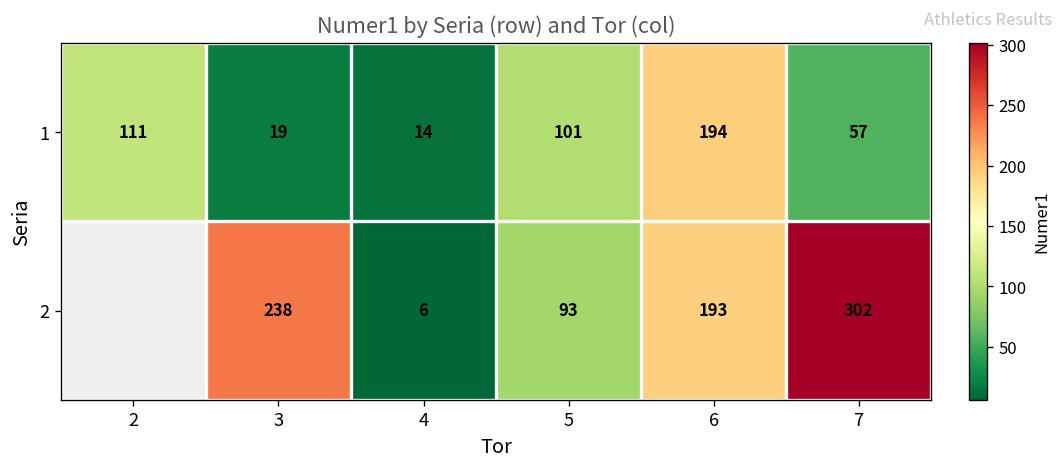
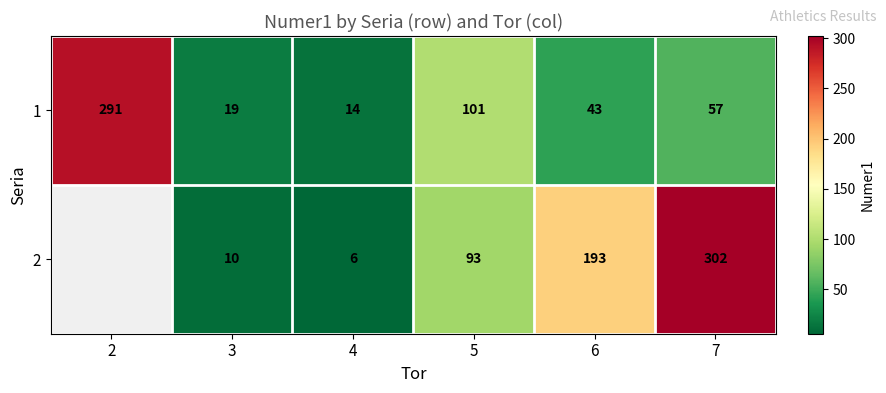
1, 2: 111 -> 291
1, 6: 194 -> 43
2, 3: 238 -> 10
